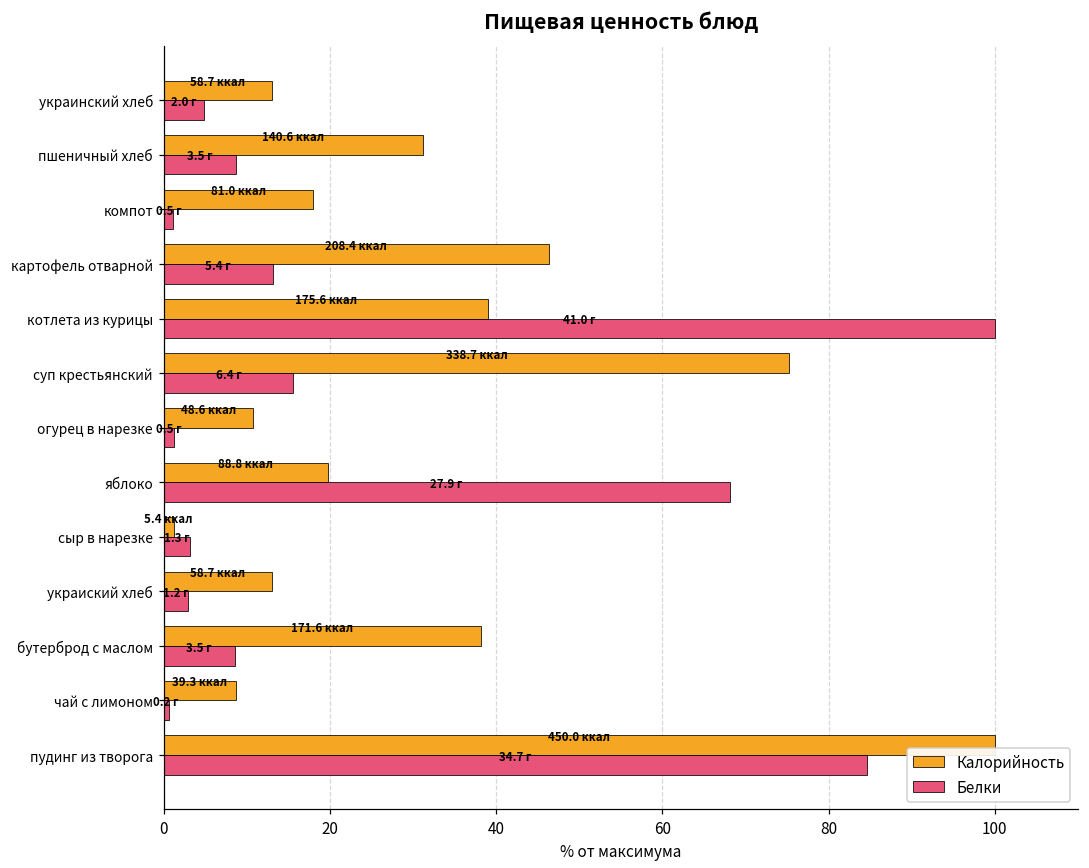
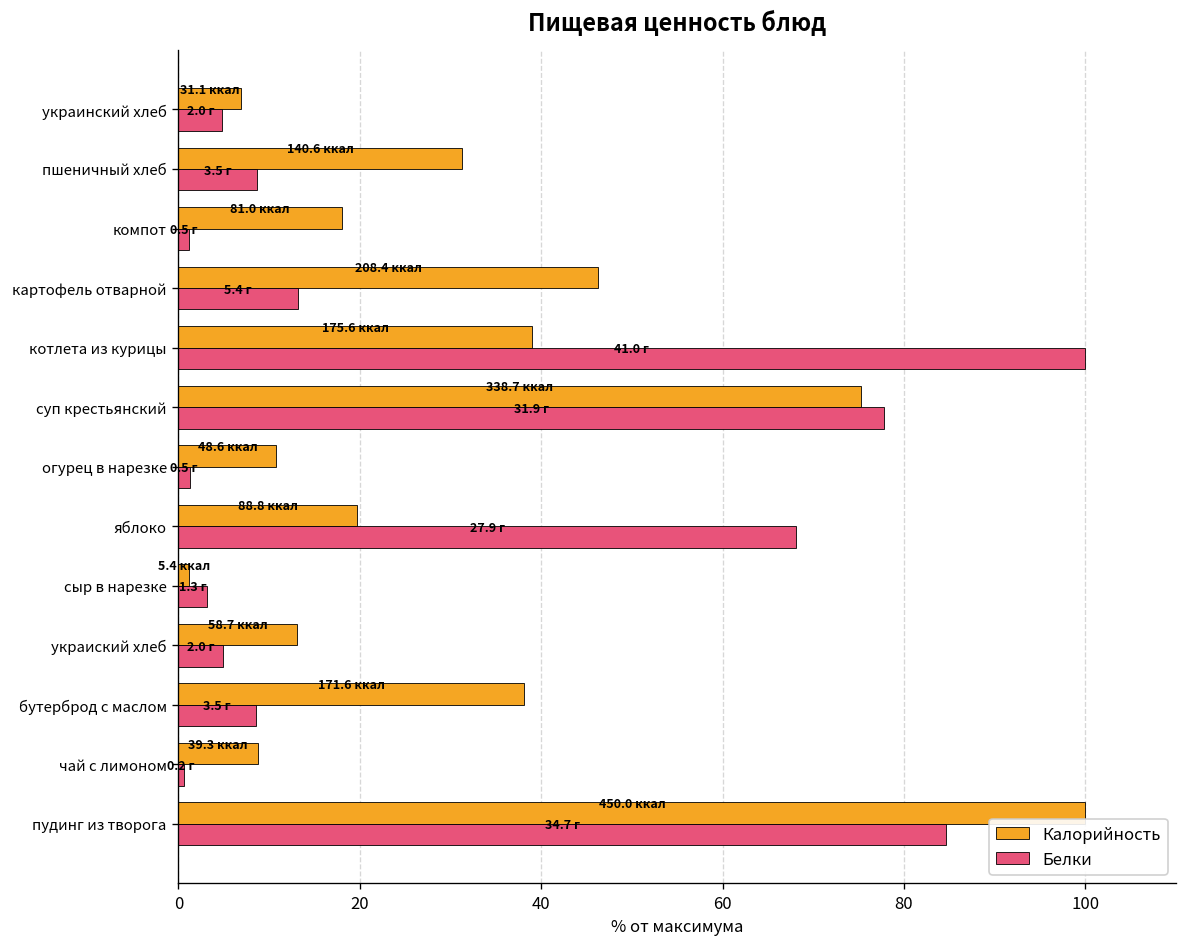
Калорийность, украинский хлеб: 58.7 -> 31.1
Белки, суп крестьянский: 6.4 -> 31.9
Белки, украиский хлеб: 1.2 -> 2.0
